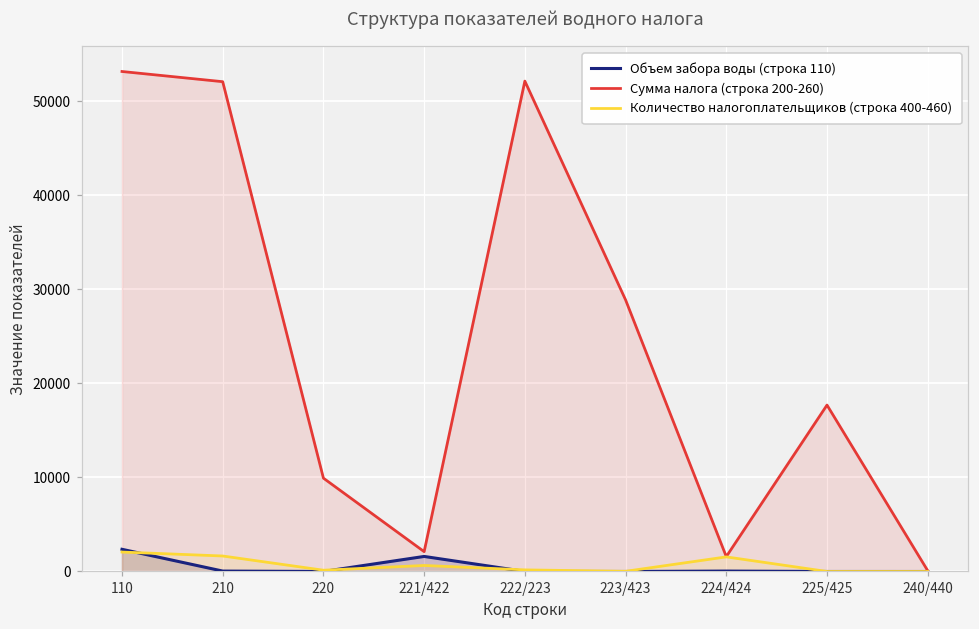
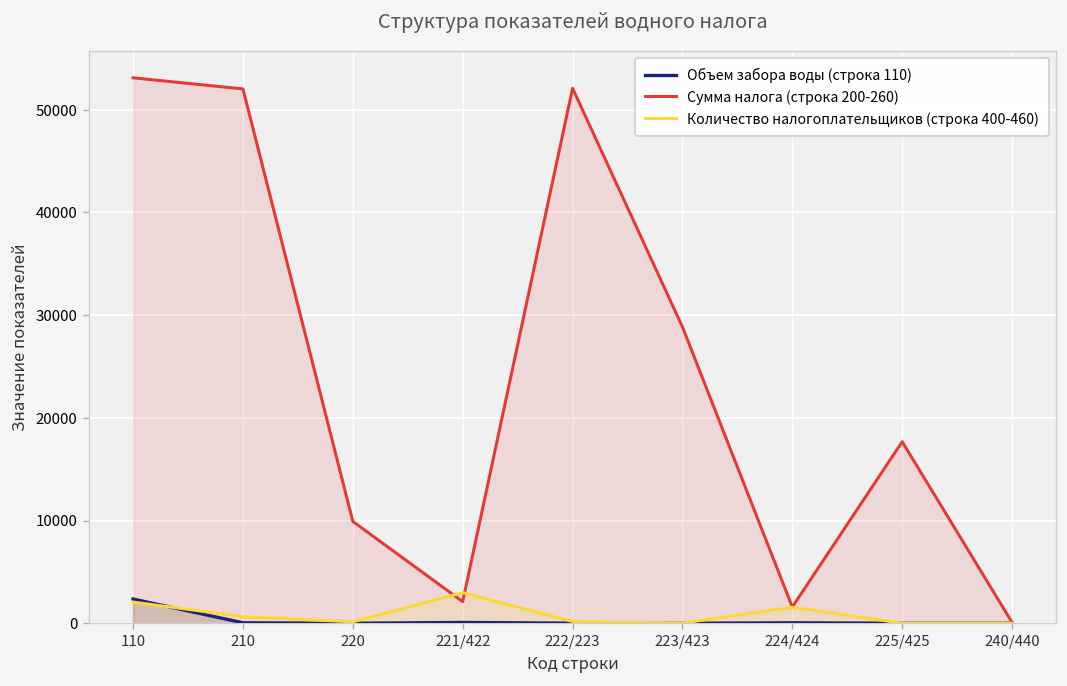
Количество налогоплательщиков (строка 400-460), 210: 2000 -> 1000
Объем забора воды (строка 110), 221/422: 2000 -> 0
Количество налогоплательщиков (строка 400-460), 221/422: 1000 -> 3000
